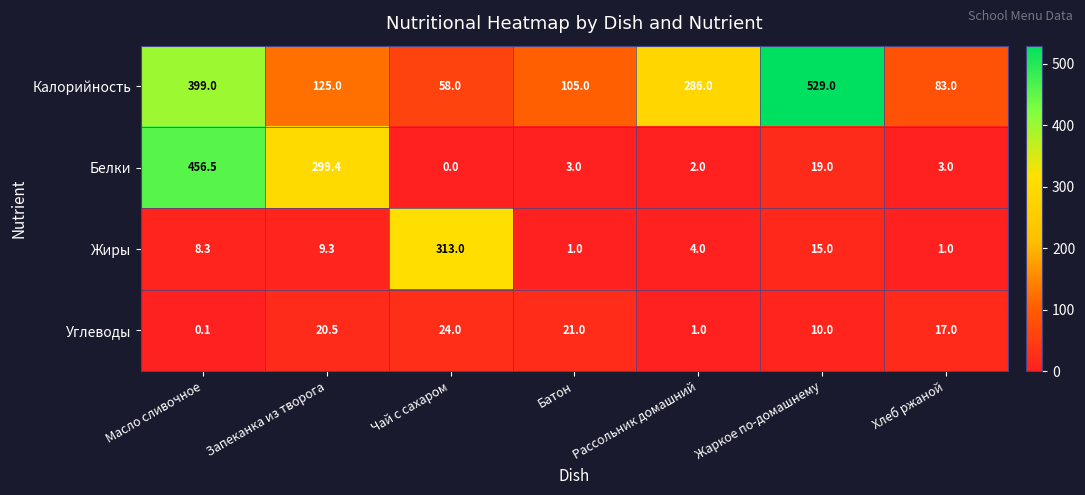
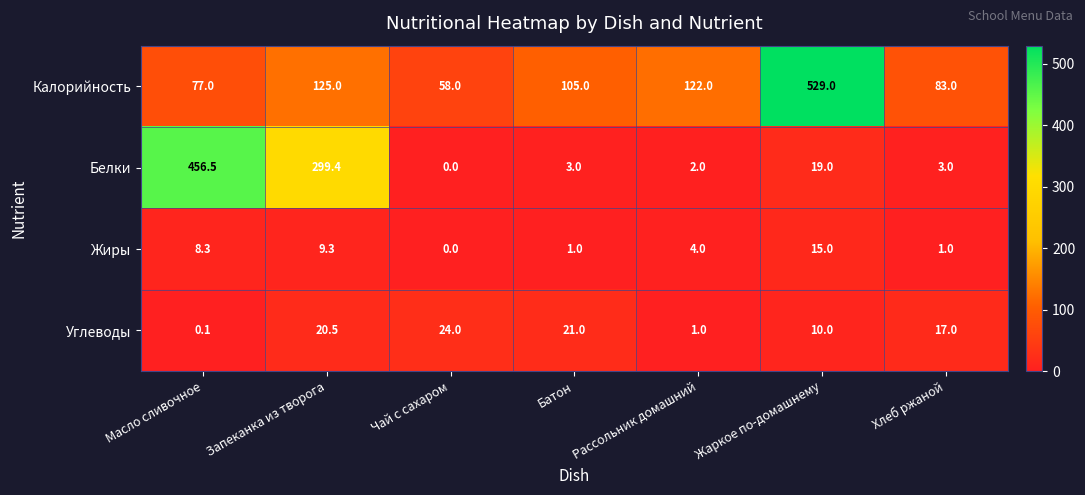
Калорийность, Масло сливочное: 399.0 -> 77.0
Калорийность, Рассольник домашний: 286.0 -> 122.0
Жиры, Чай с сахаром: 313.0 -> 0.0
